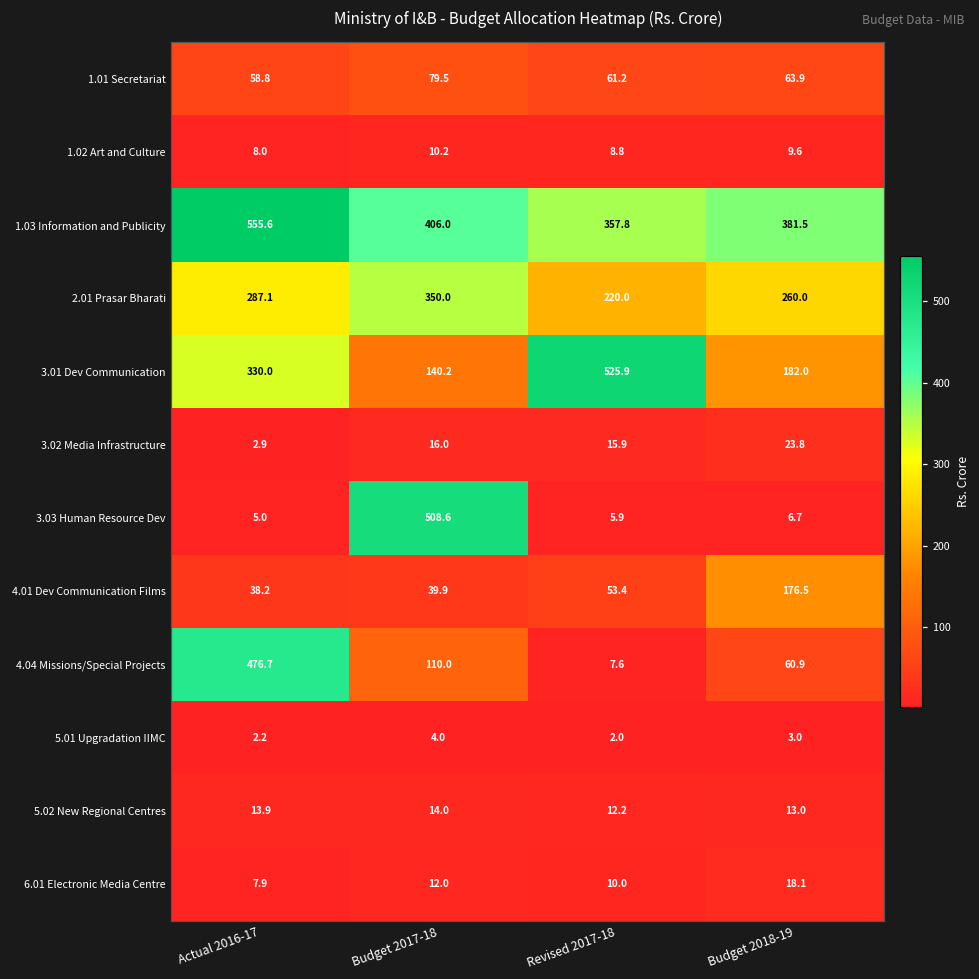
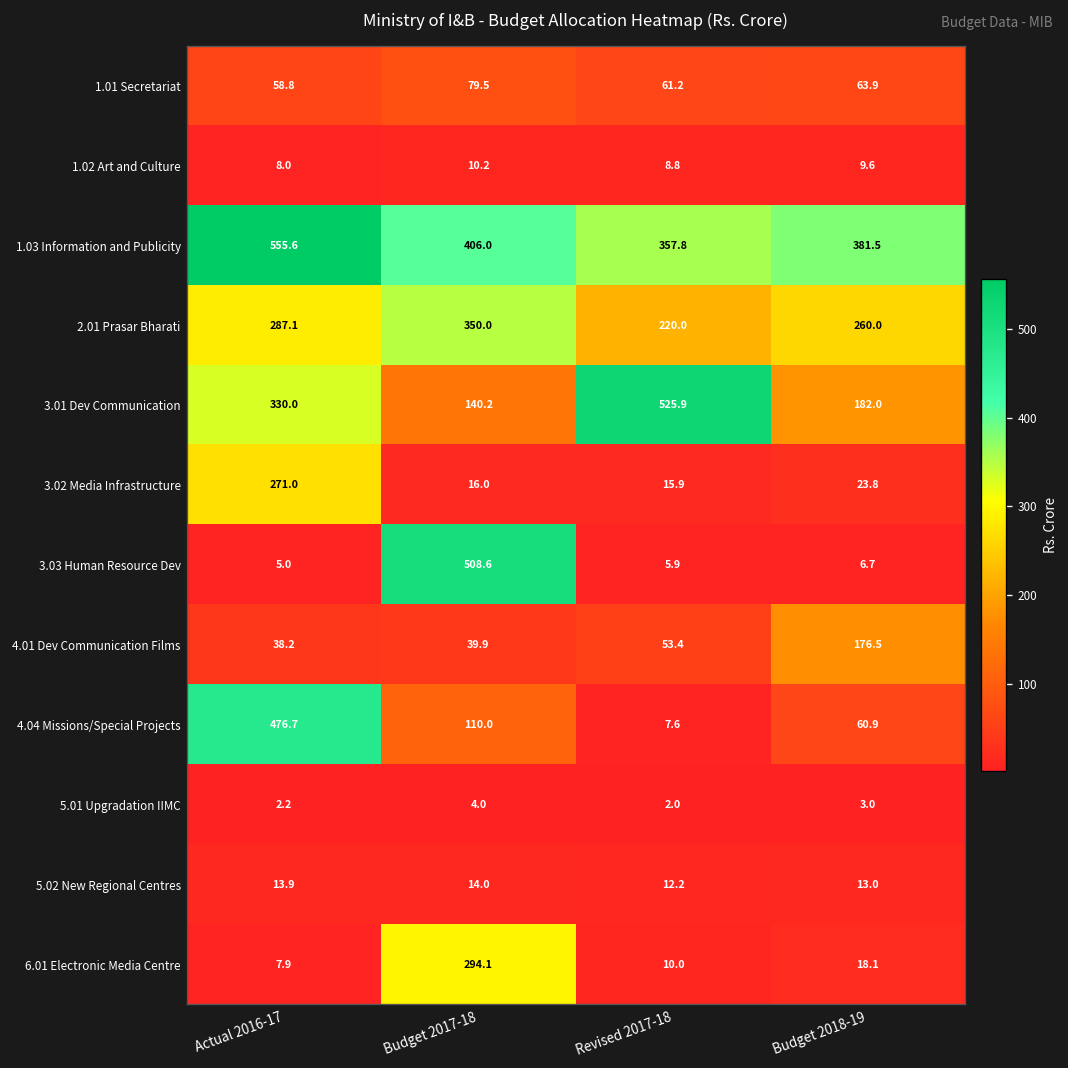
3.02 Media Infrastructure, Actual 2016-17: 2.9 -> 271.0
6.01 Electronic Media Centre, Budget 2017-18: 12.0 -> 294.1
